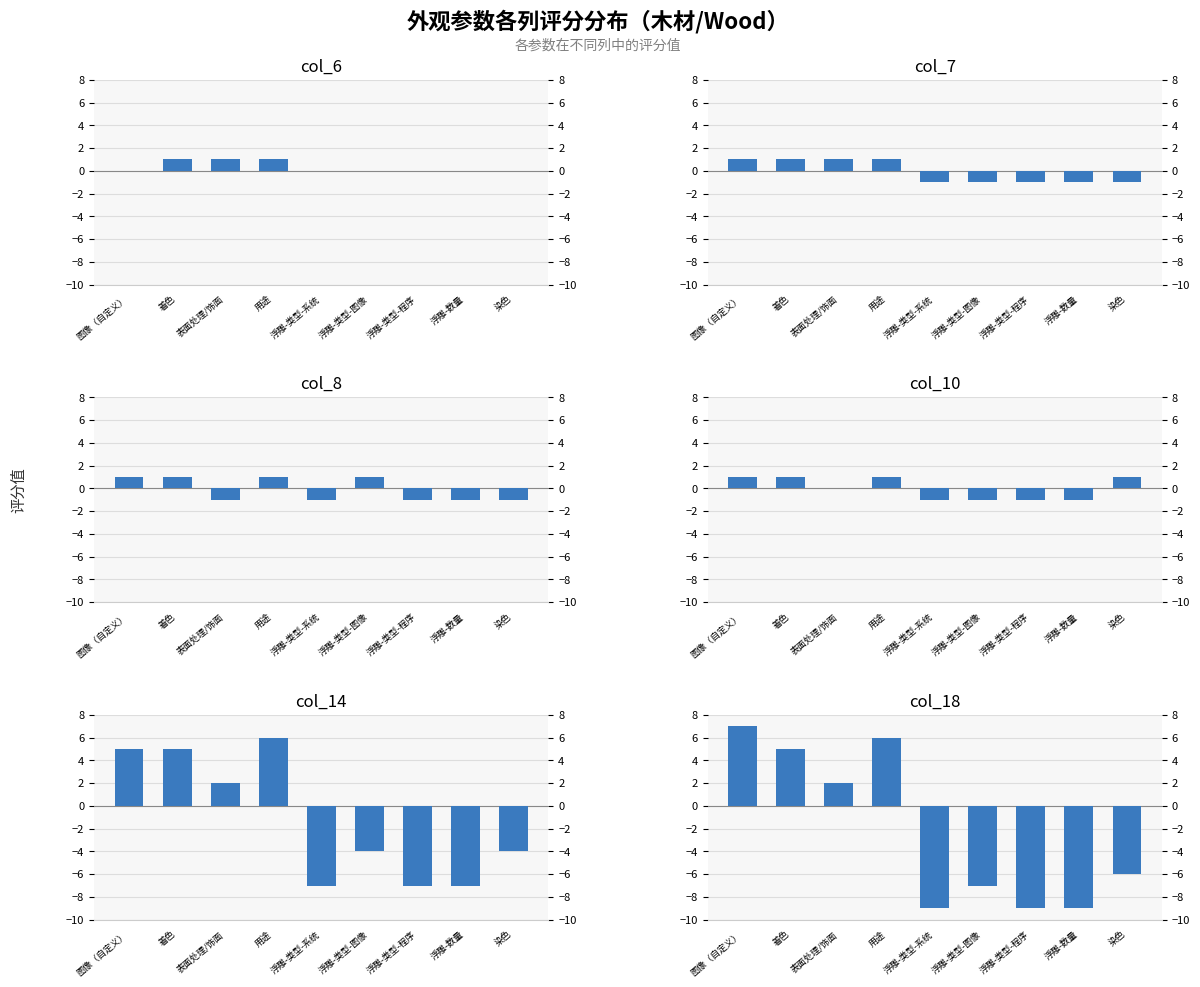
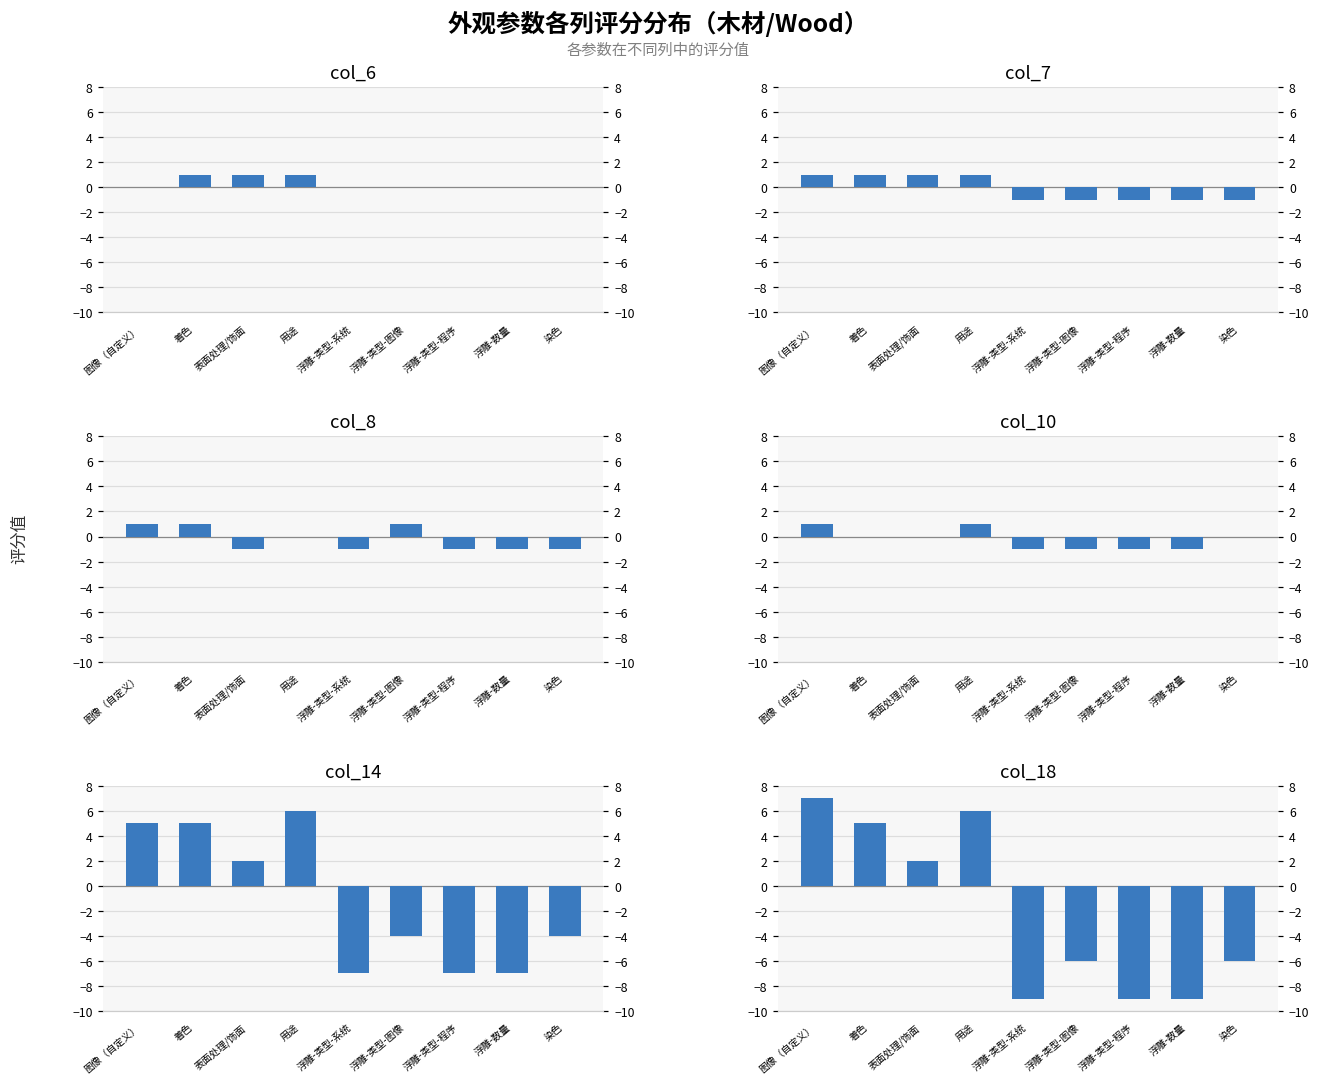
col_8, 用途: 1 -> 0
col_10, 着色: 1 -> 0
col_10, 染色: 1 -> 0
col_18, 浮雕-类型-图像: -7 -> -6
